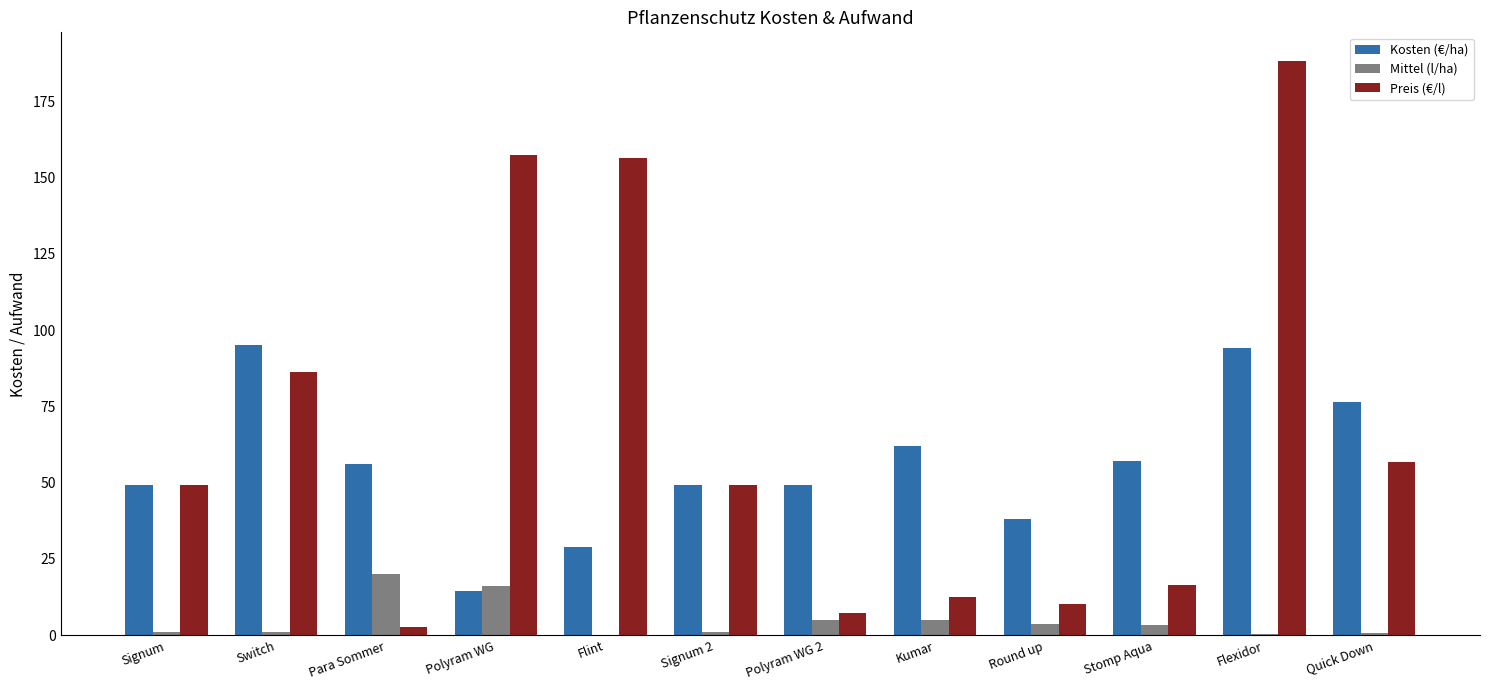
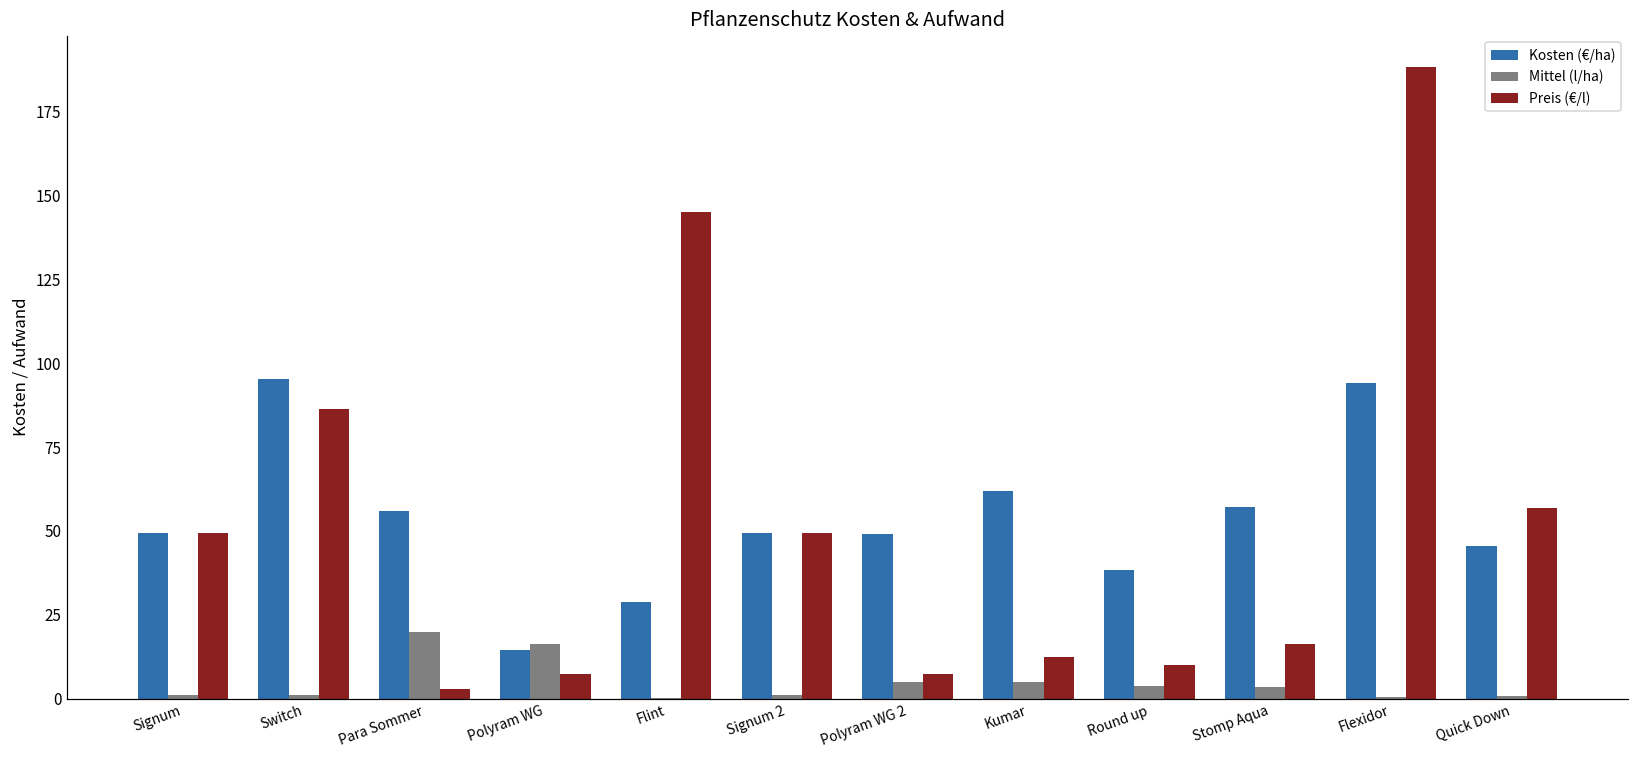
Preis (€/l), Polyram WG: 157 -> 7
Preis (€/l), Flint: 156 -> 145
Kosten (€/ha), Quick Down: 77 -> 45
